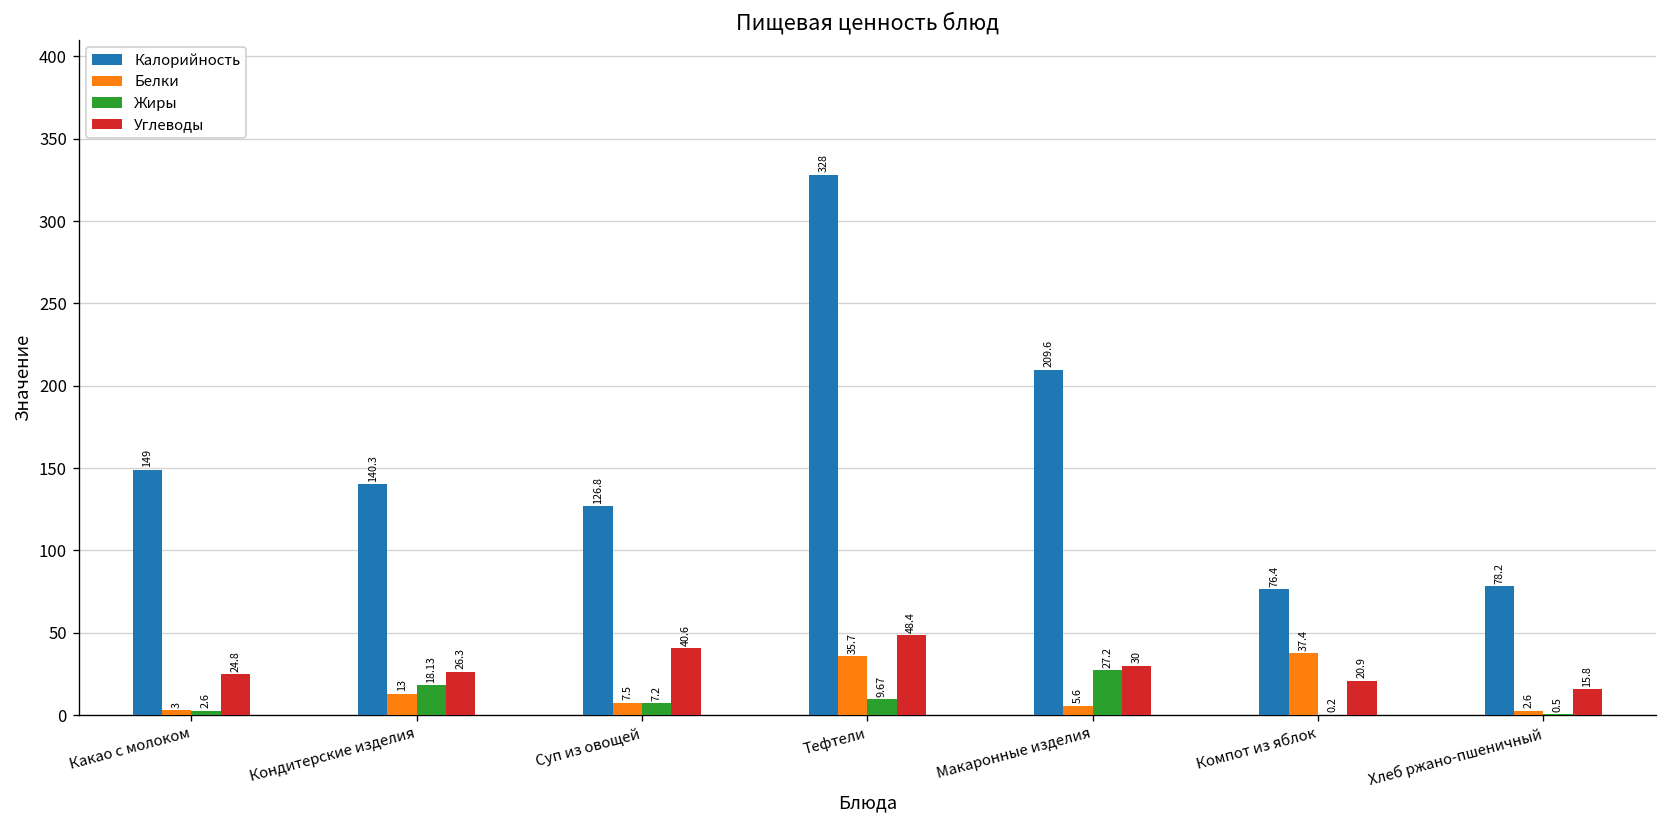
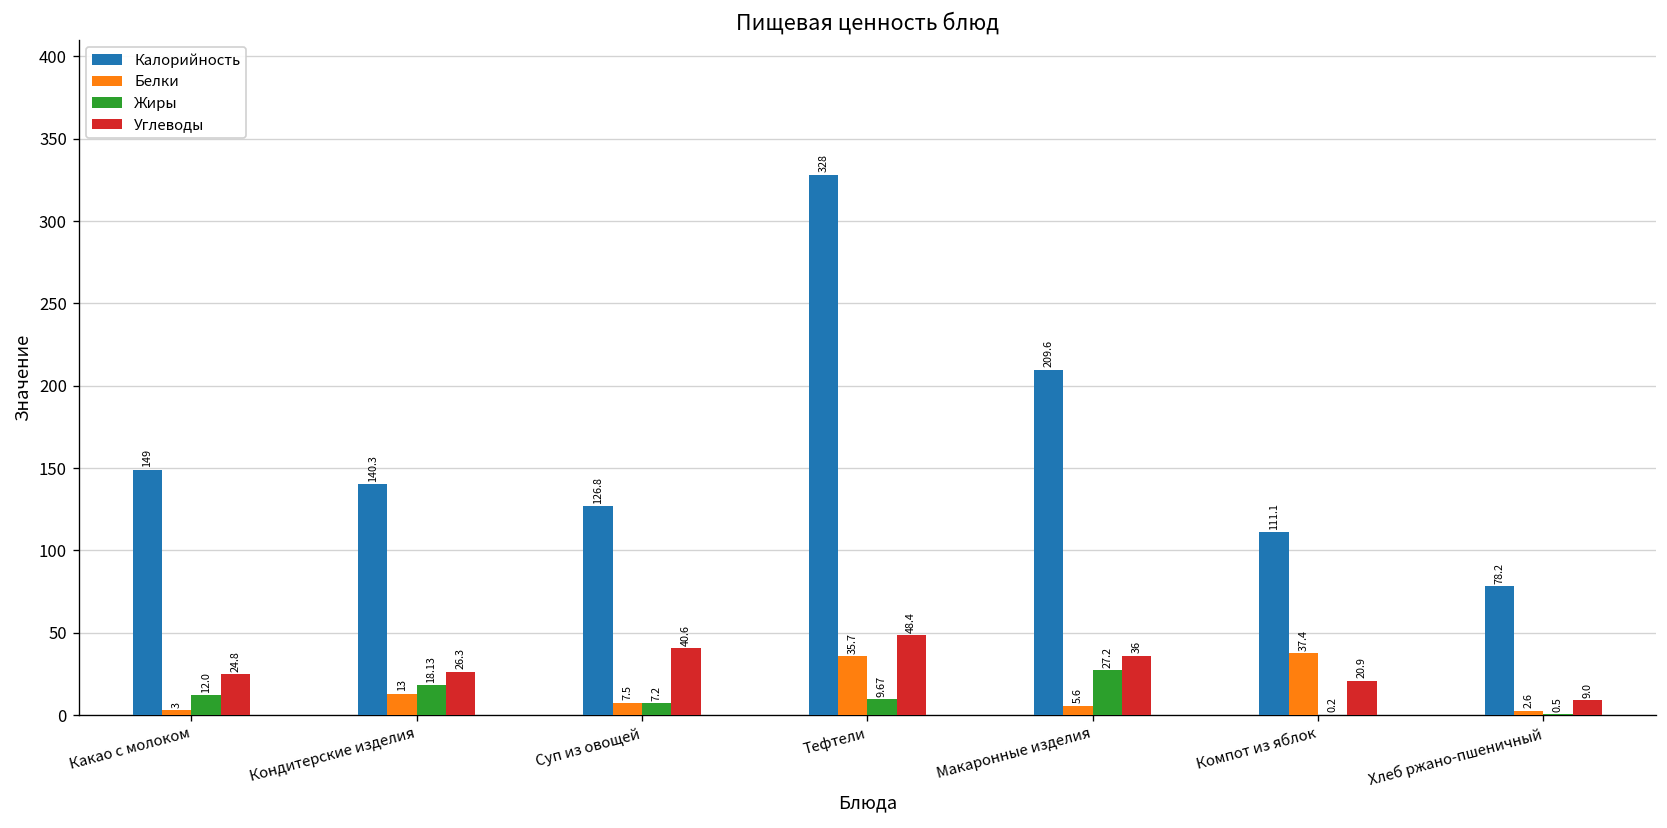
Жиры, Какао с молоком: 2.6 -> 12.0
Углеводы, Макаронные изделия: 30 -> 36
Калорийность, Компот из яблок: 76.4 -> 111.1
Углеводы, Хлеб ржано-пшеничный: 15.8 -> 9.0
